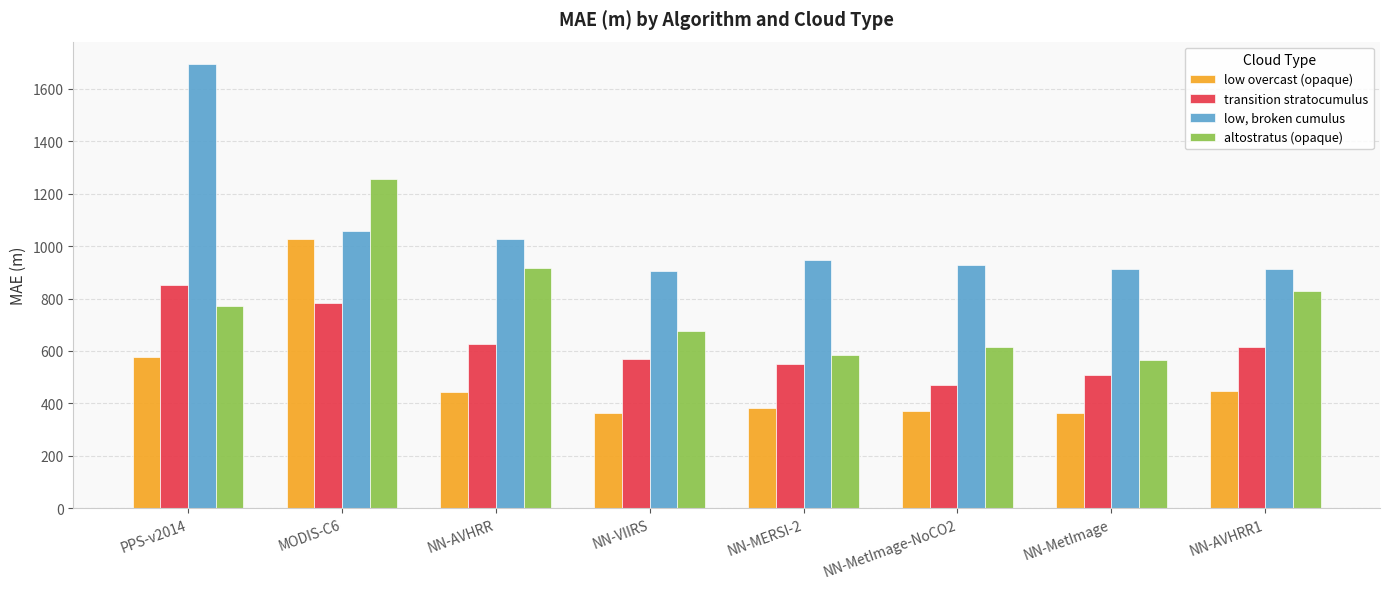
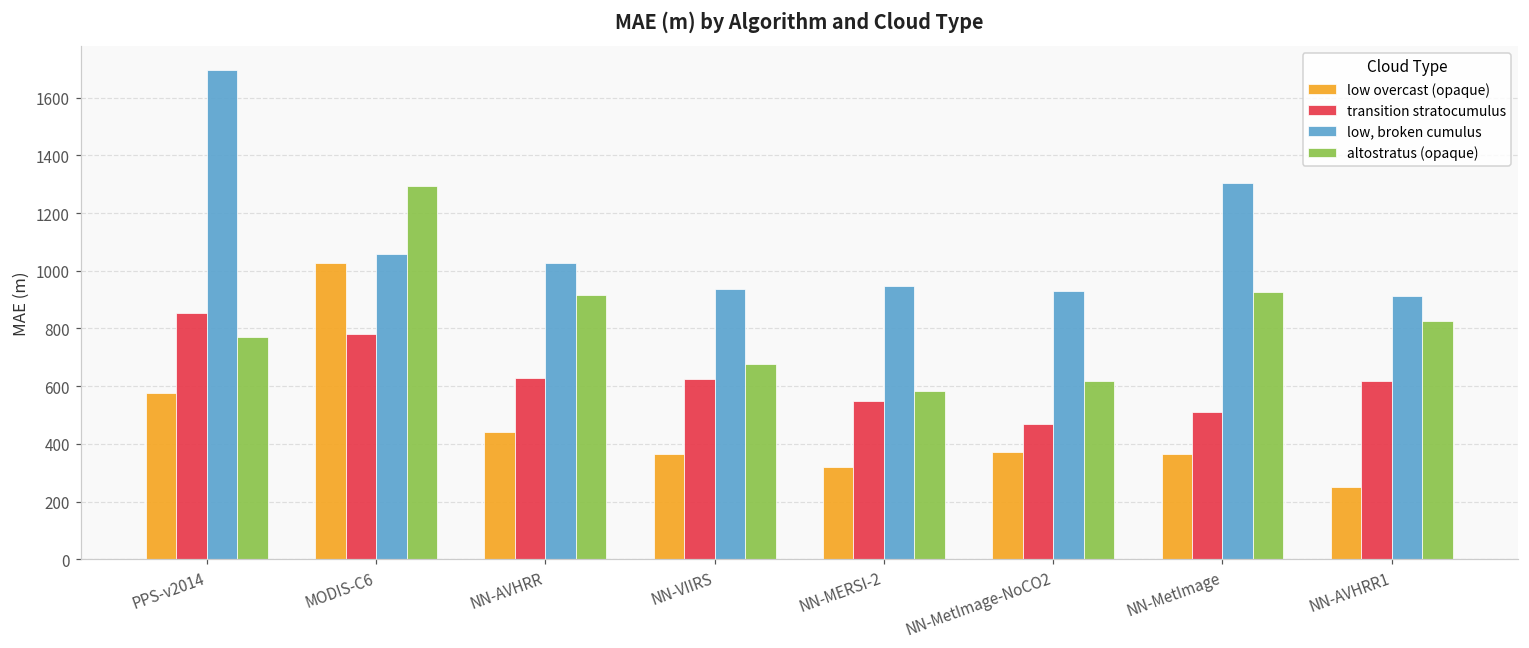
altostratus (opaque), MODIS-C6: 1250 -> 1290
transition stratocumulus, NN-VIIRS: 570 -> 620
low, broken cumulus, NN-VIIRS: 900 -> 940
low overcast (opaque), NN-MERSI-2: 380 -> 320
low, broken cumulus, NN-MetImage: 910 -> 1300
altostratus (opaque), NN-MetImage: 570 -> 930
low overcast (opaque), NN-AVHRR1: 450 -> 250
